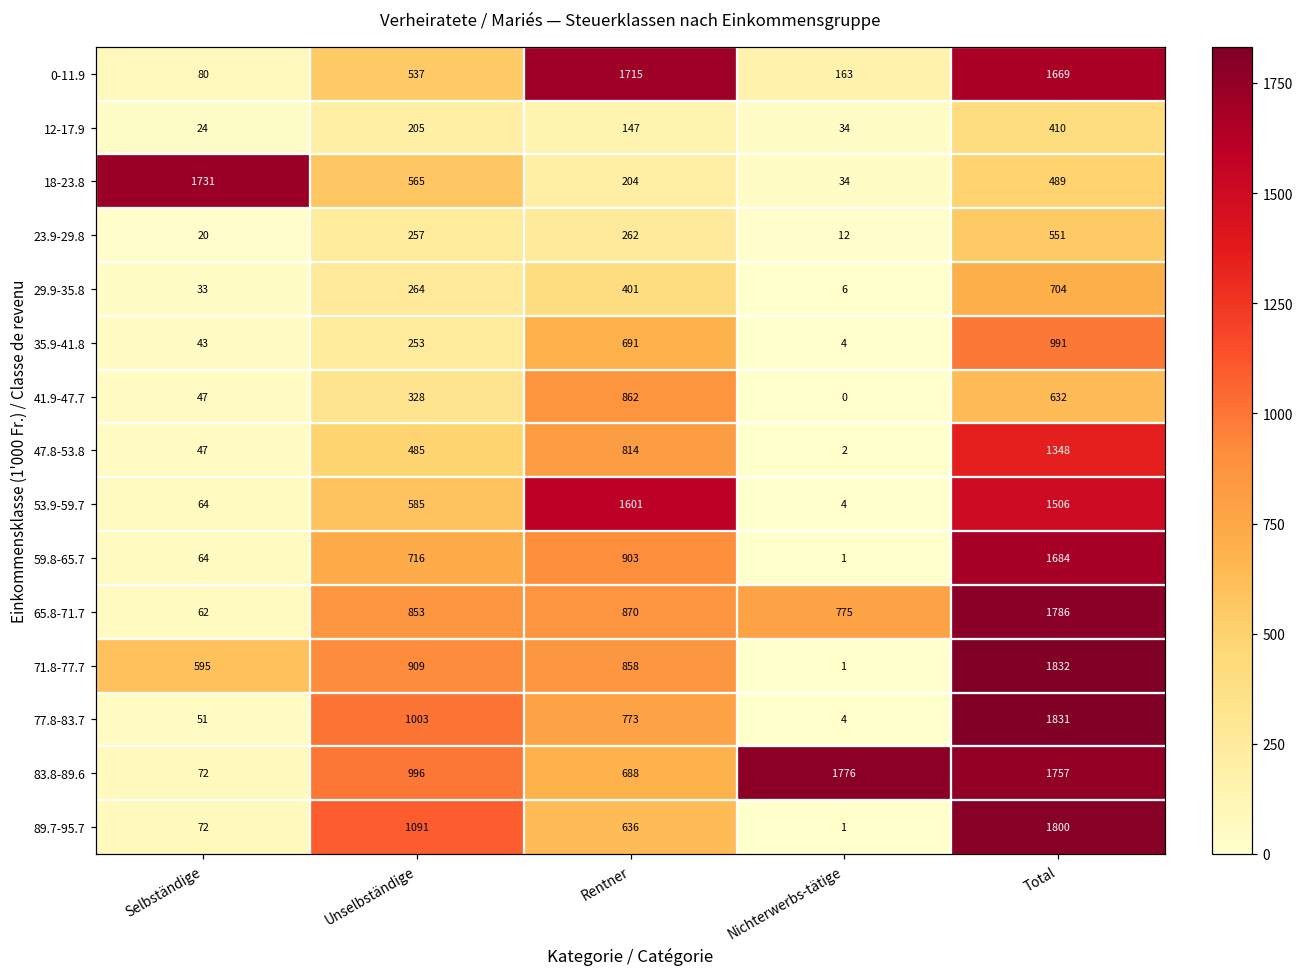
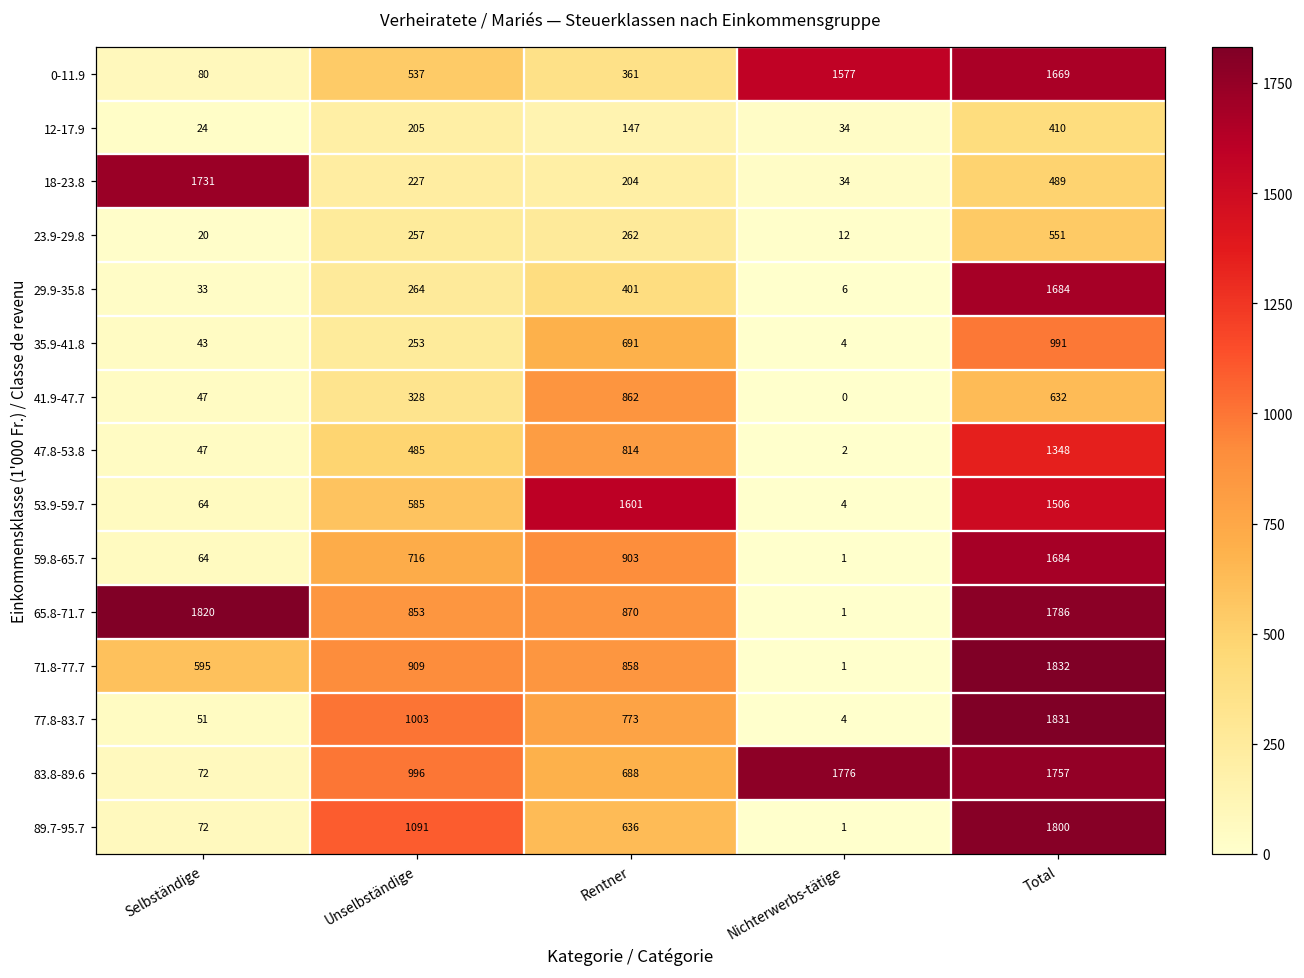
0-11.9, Rentner: 1715 -> 361
0-11.9, Nichterwerbs-tätige: 163 -> 1577
18-23.8, Unselbständige: 565 -> 227
29.9-35.8, Total: 704 -> 1684
65.8-71.7, Selbständige: 62 -> 1820
65.8-71.7, Nichterwerbs-tätige: 775 -> 1
